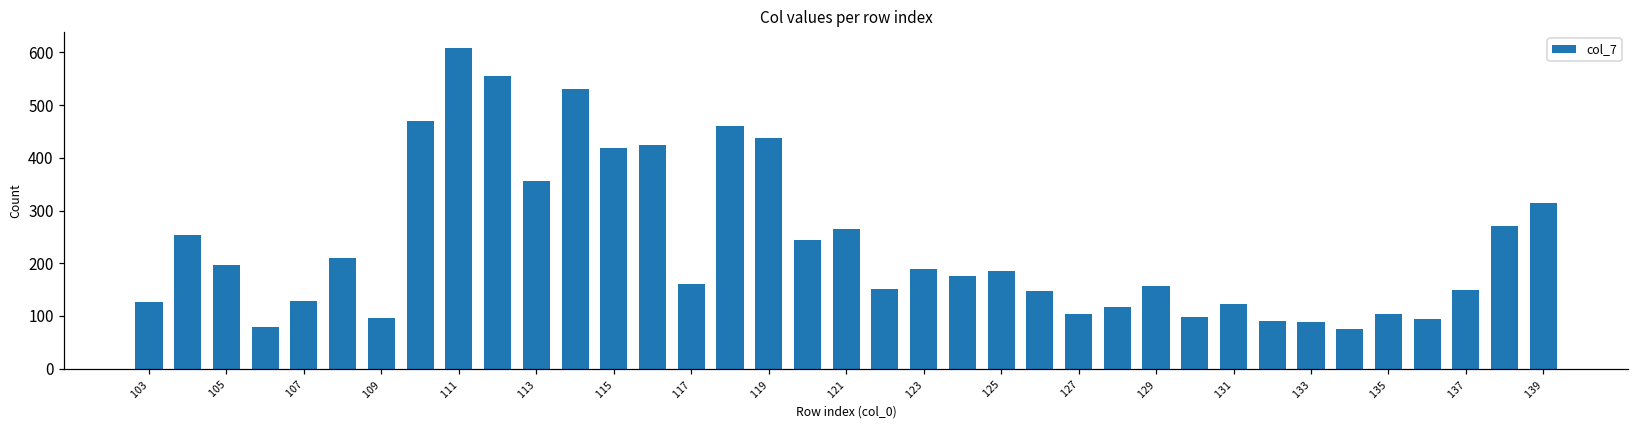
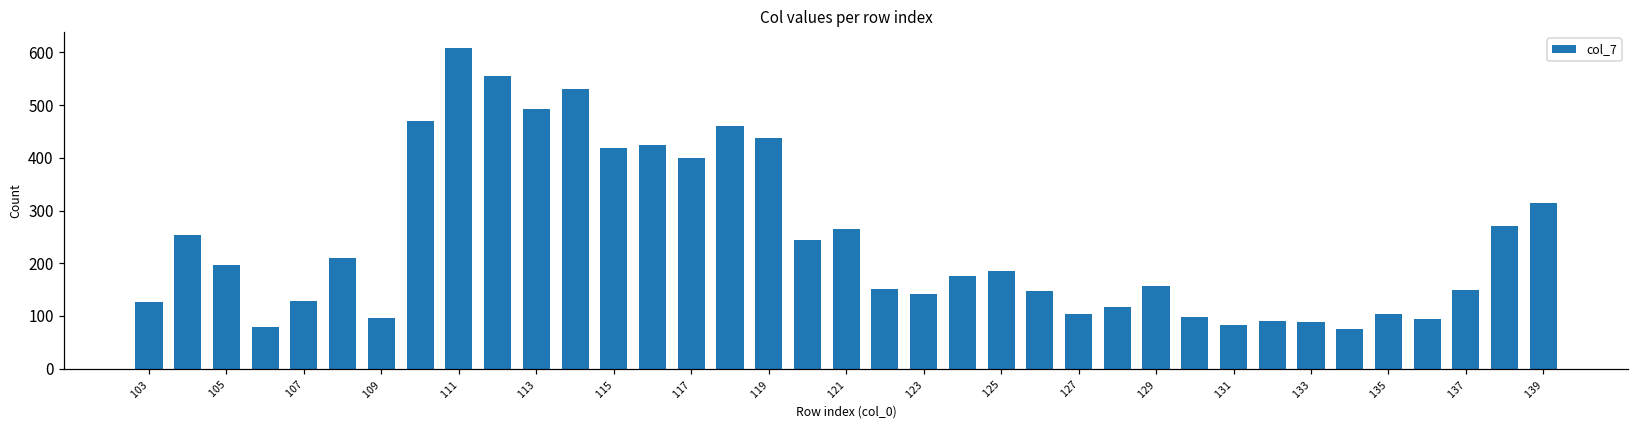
113: 360 -> 490
117: 160 -> 400
123: 190 -> 140
131: 120 -> 80
